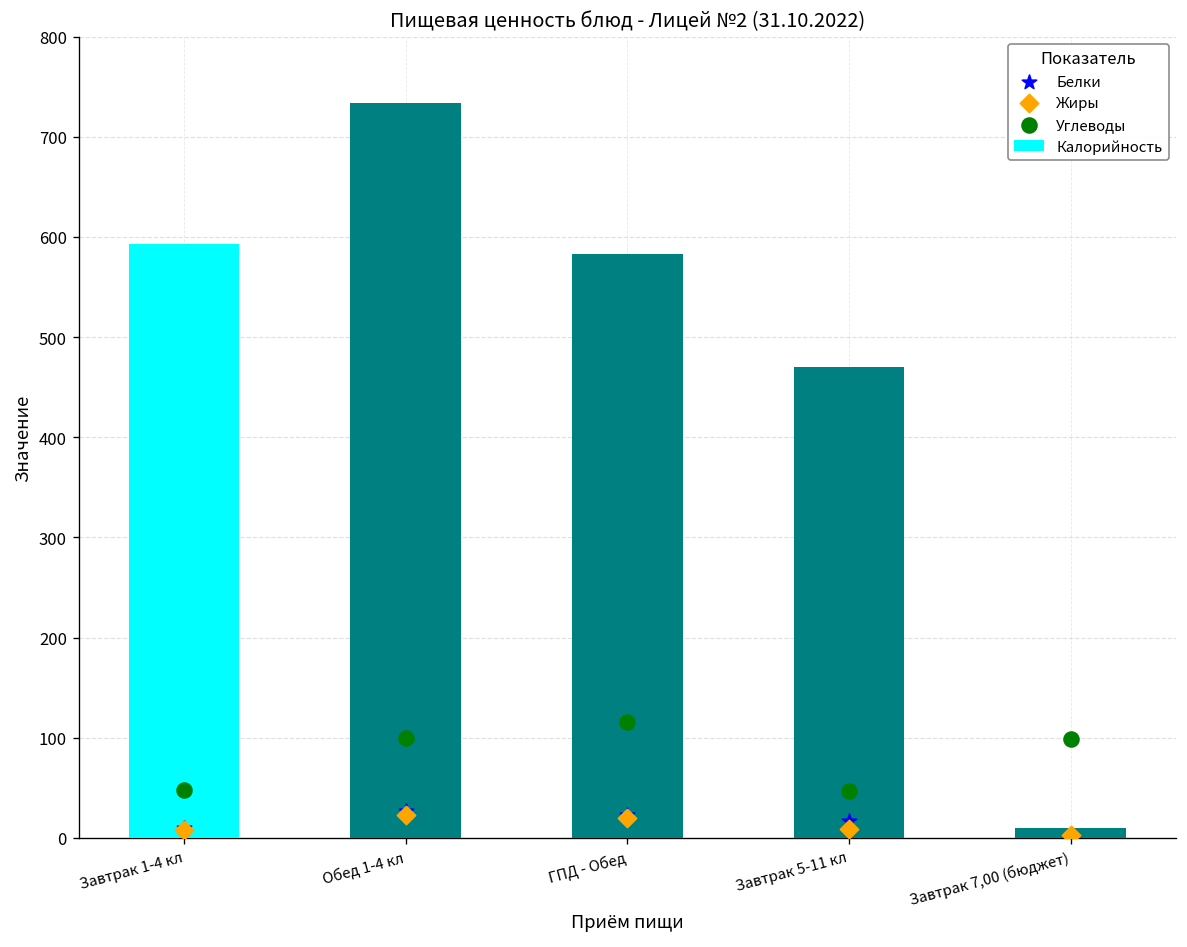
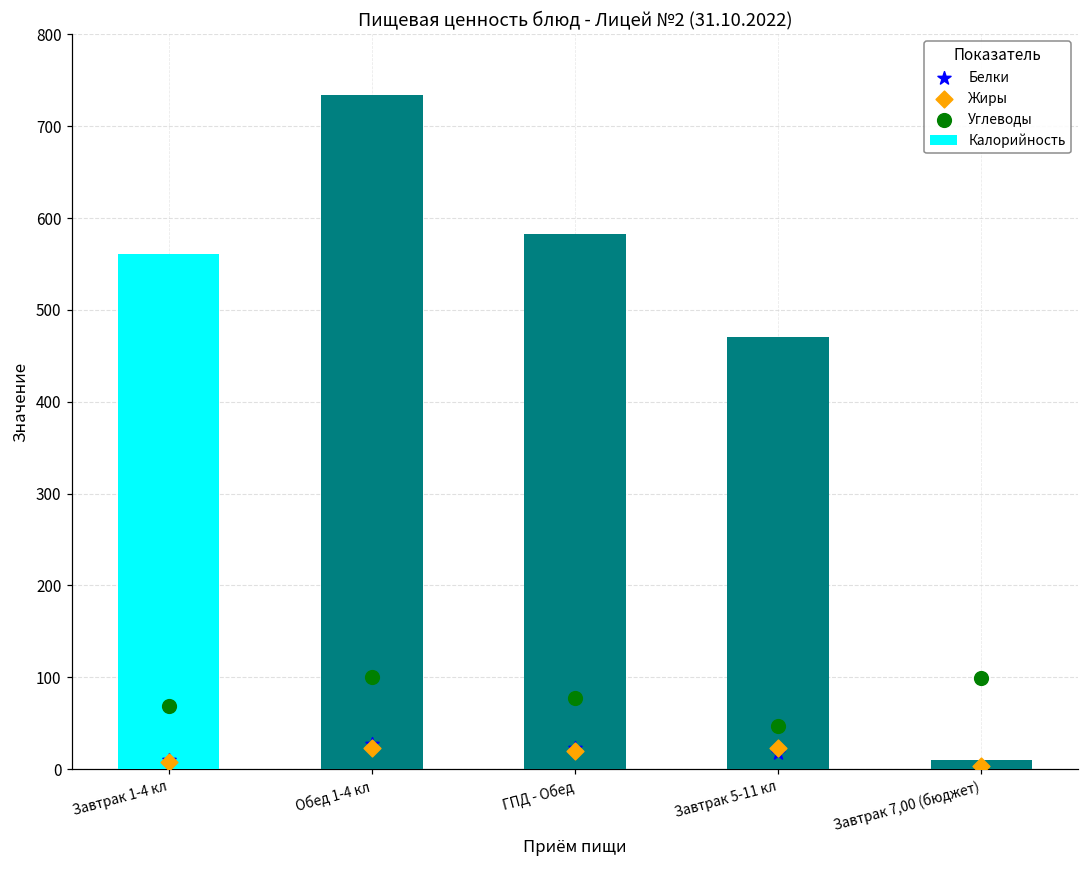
Калорийность, Завтрак 1-4 кл: 590 -> 560
Углеводы, Завтрак 1-4 кл: 50 -> 70
Углеводы, ГПД - Обед: 120 -> 80
Жиры, Завтрак 5-11 кл: 10 -> 20
